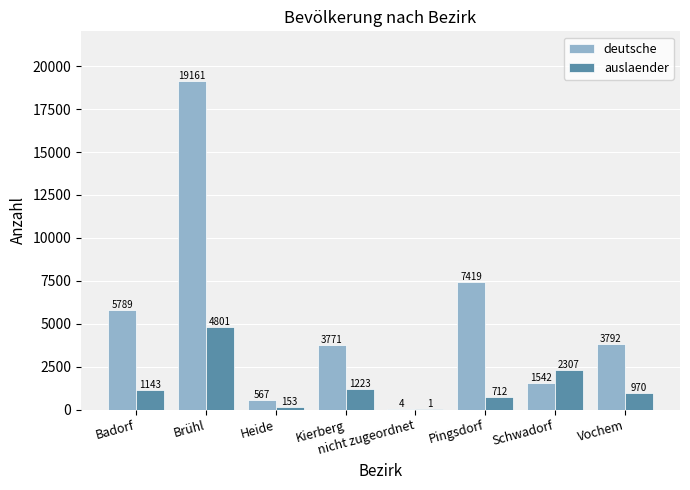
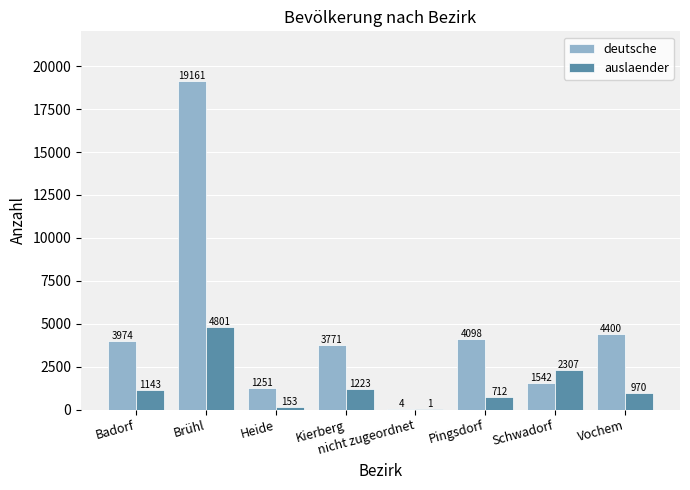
deutsche, Badorf: 5789 -> 3974
deutsche, Heide: 567 -> 1251
deutsche, Pingsdorf: 7419 -> 4098
deutsche, Vochem: 3792 -> 4400
